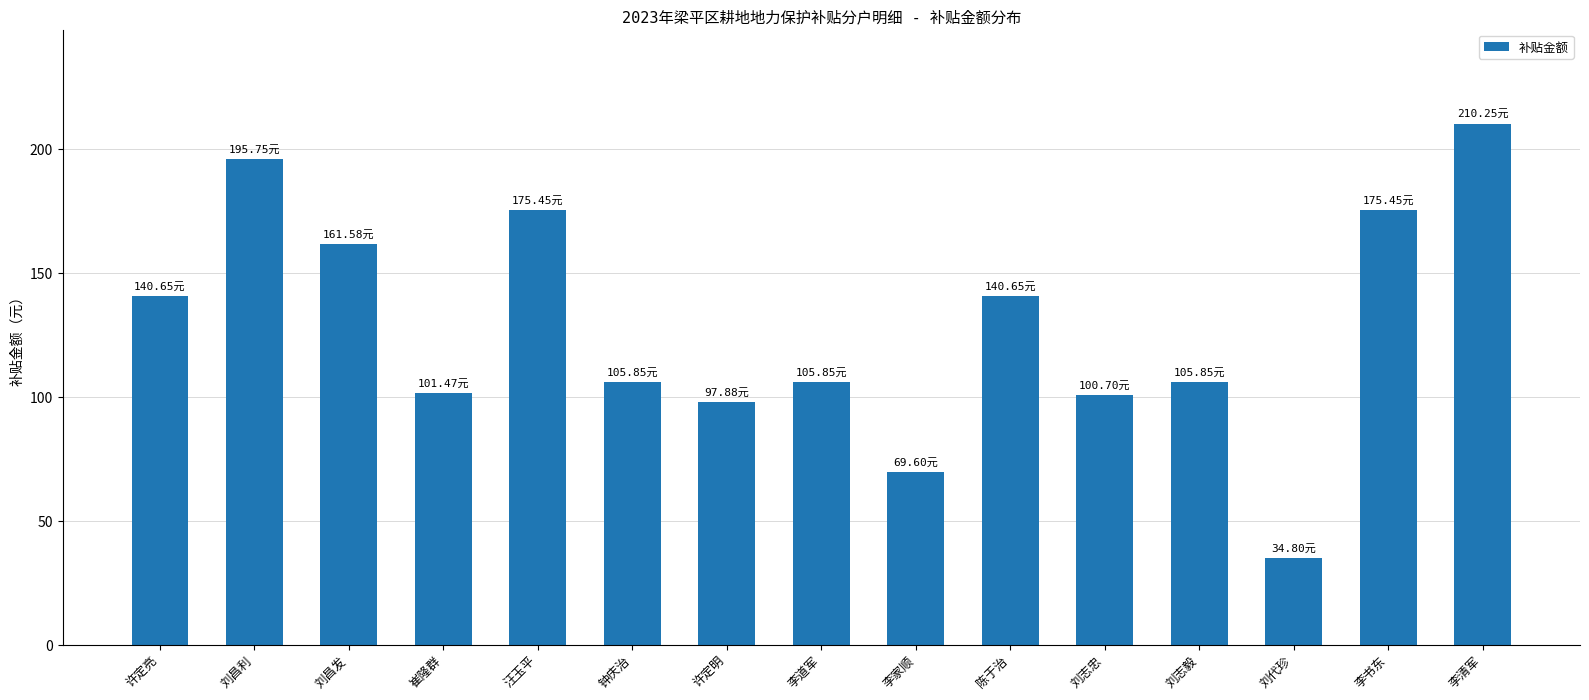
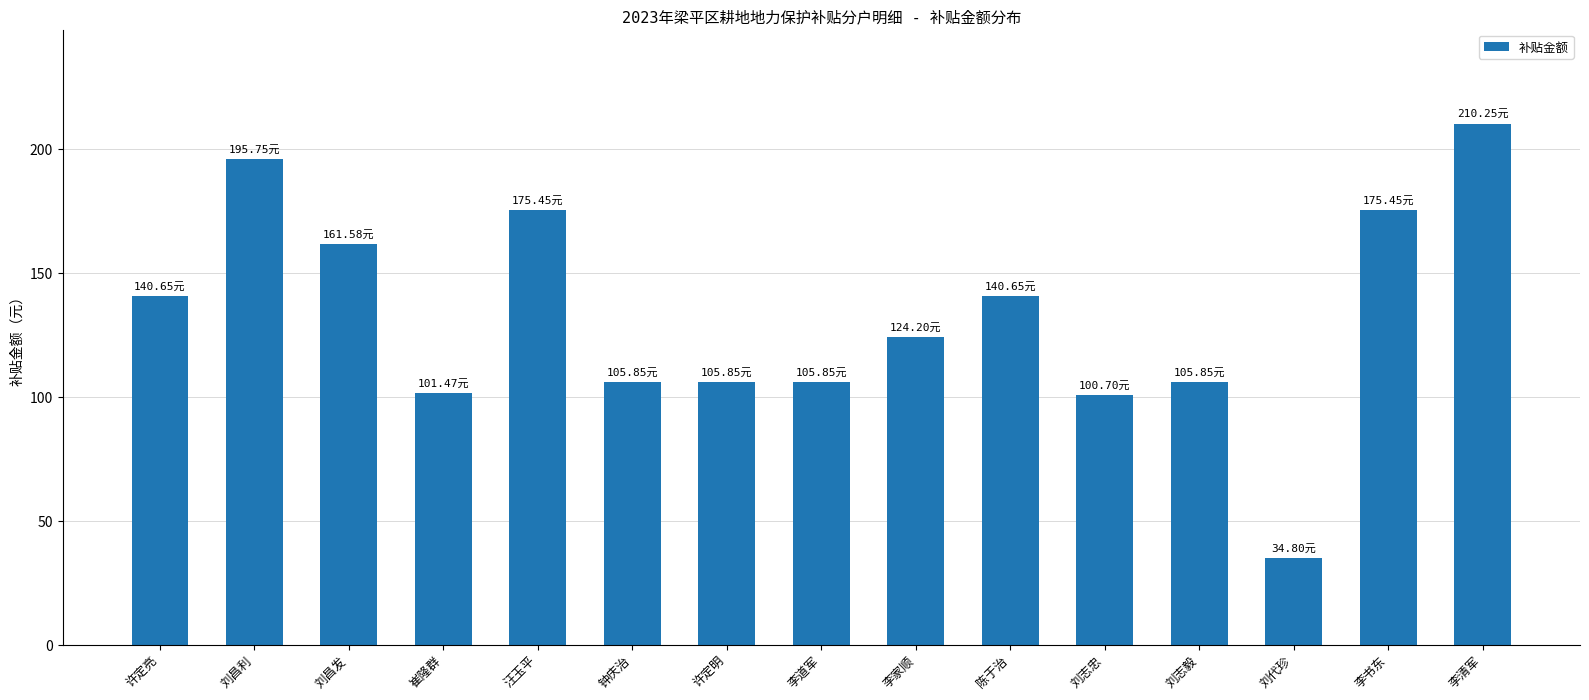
许定明: 97.88元 -> 105.85元
李家顺: 69.60元 -> 124.20元
